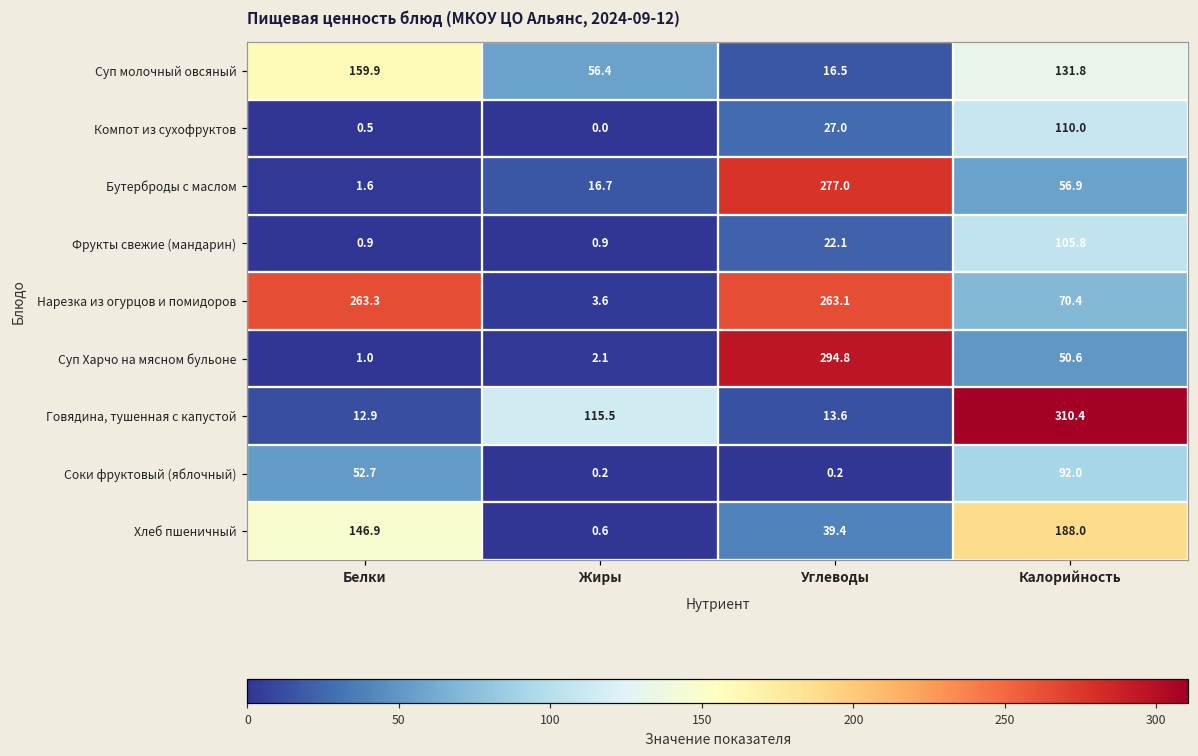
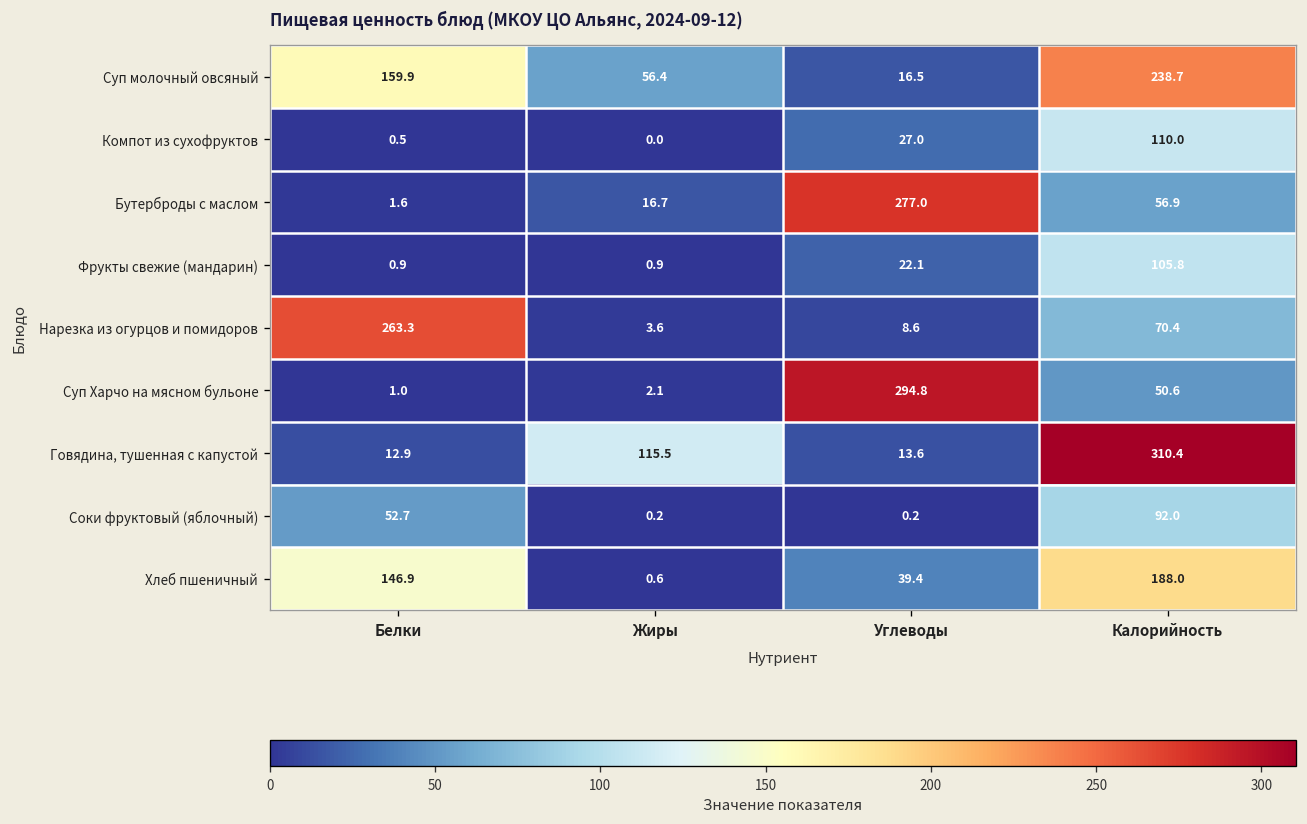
Суп молочный овсяный, Калорийность: 131.8 -> 238.7
Нарезка из огурцов и помидоров, Углеводы: 263.1 -> 8.6
